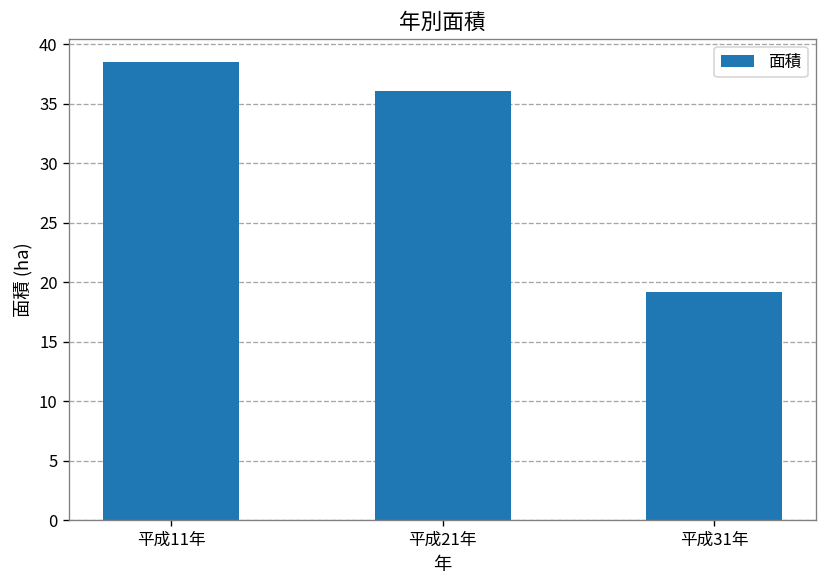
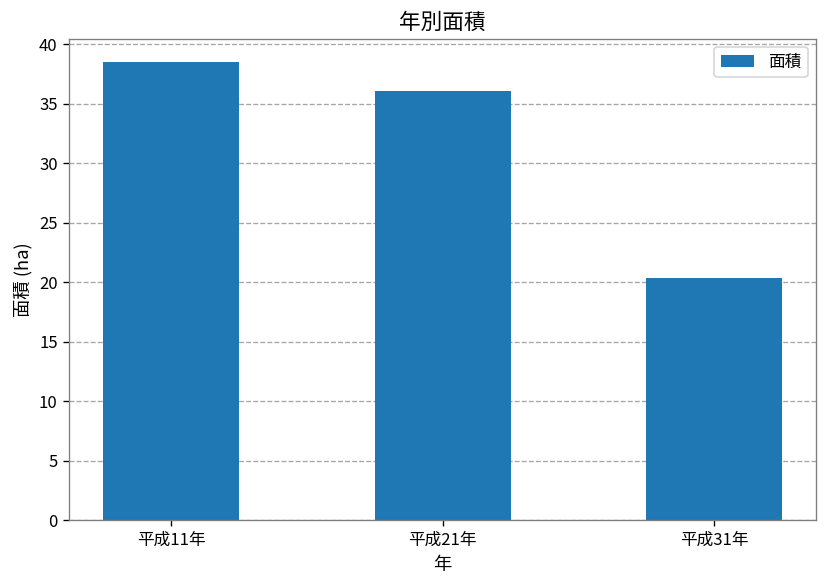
平成31年: 19 -> 20
